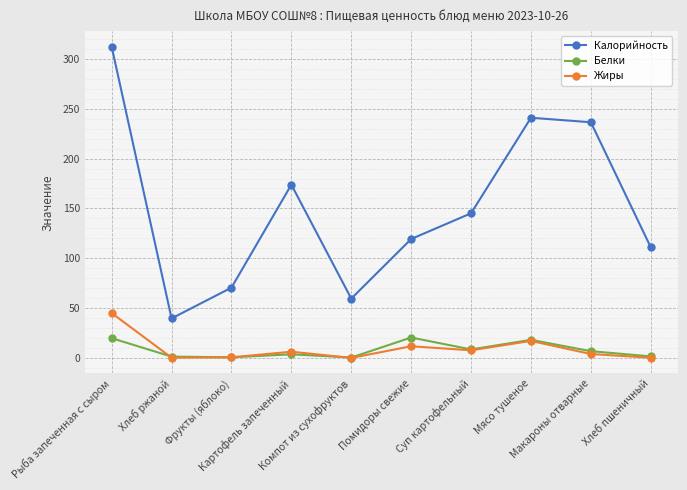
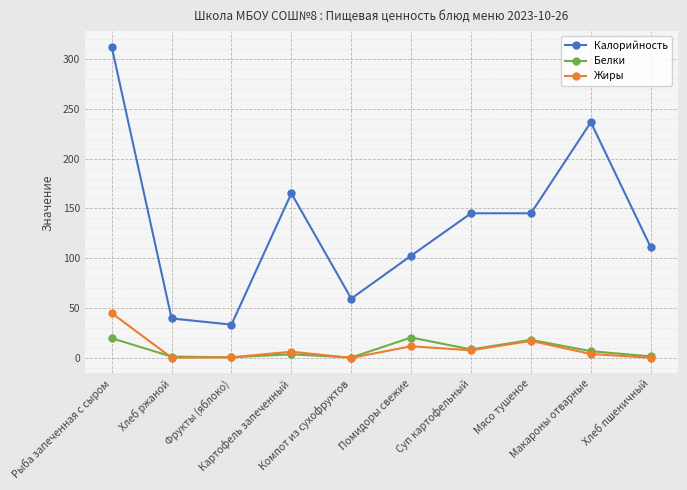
Калорийность, Фрукты (яблоко): 70 -> 30
Калорийность, Картофель запеченный: 174 -> 165
Калорийность, Помидоры свежие: 120 -> 100
Калорийность, Мясо тушеное: 240 -> 150
